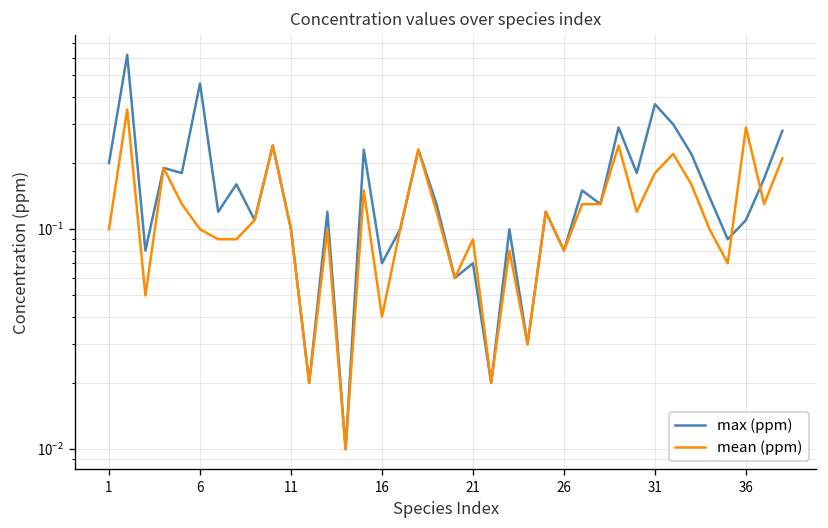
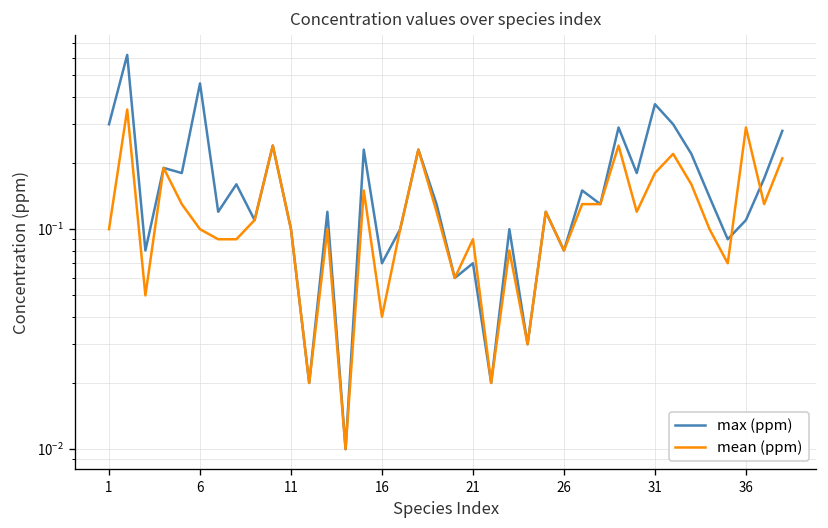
max (ppm), 1: 0.2 -> 0.3
